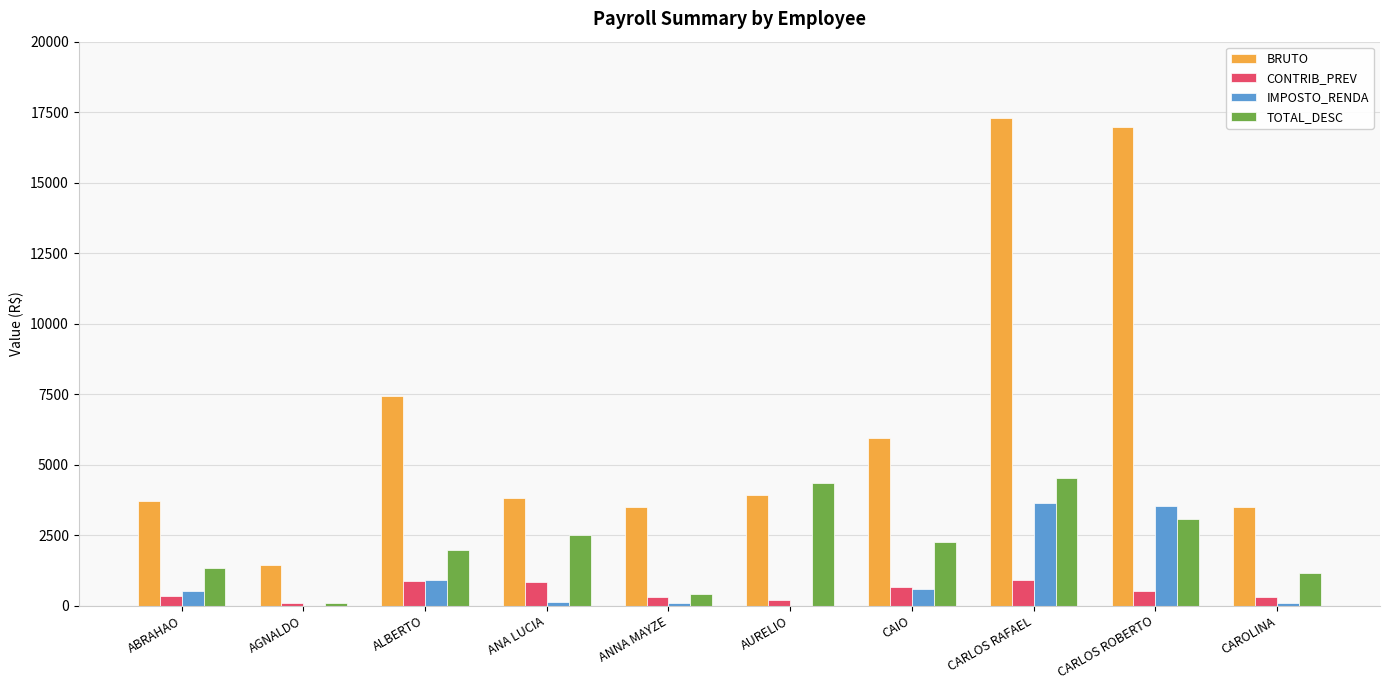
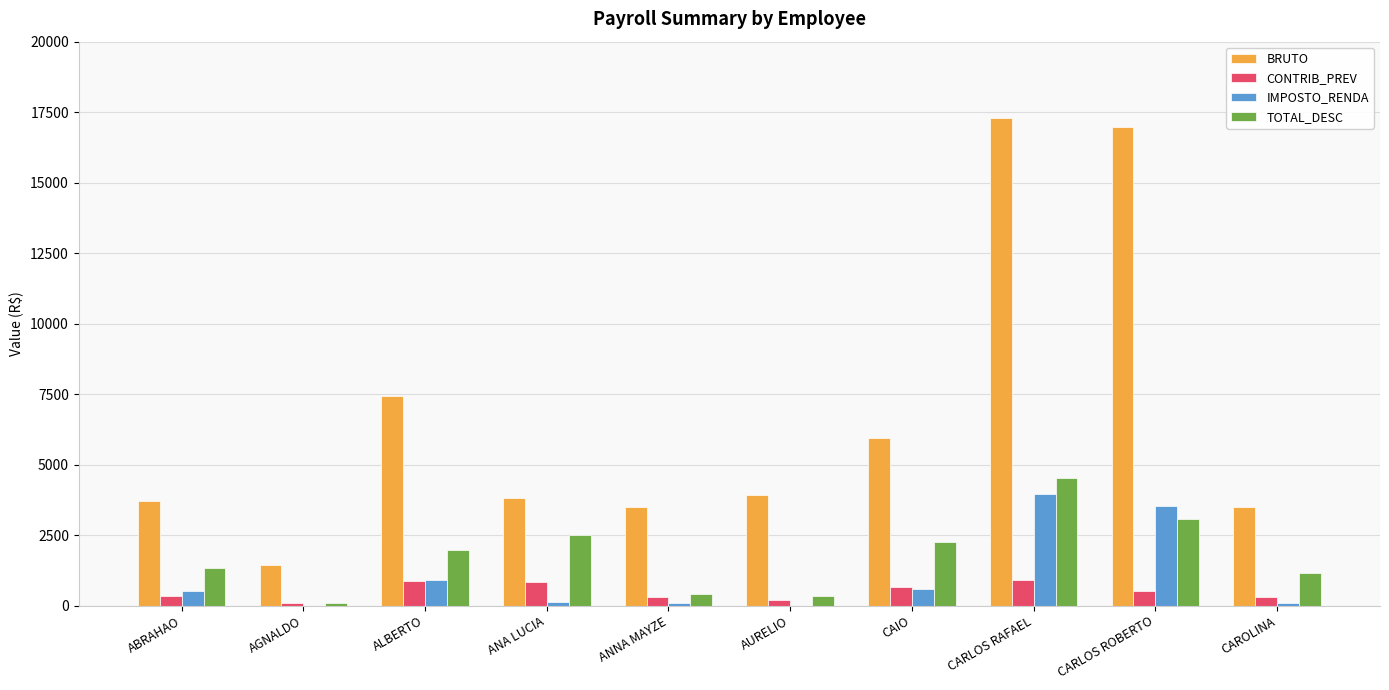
TOTAL_DESC, AURELIO: 4300 -> 300
IMPOSTO_RENDA, CARLOS RAFAEL: 3600 -> 4000
